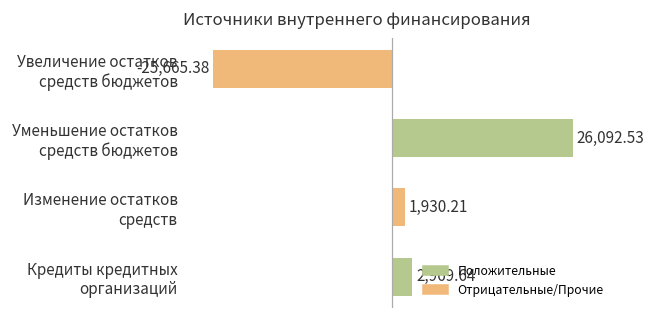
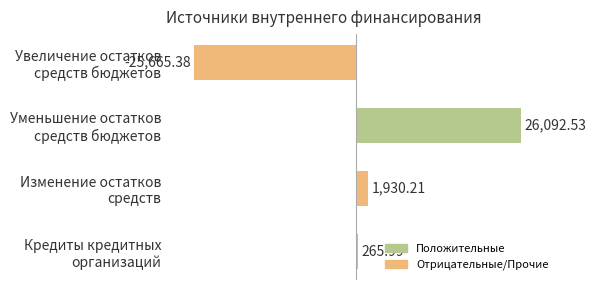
Кредиты кредитных организаций: 2,969.64 -> 265.99
